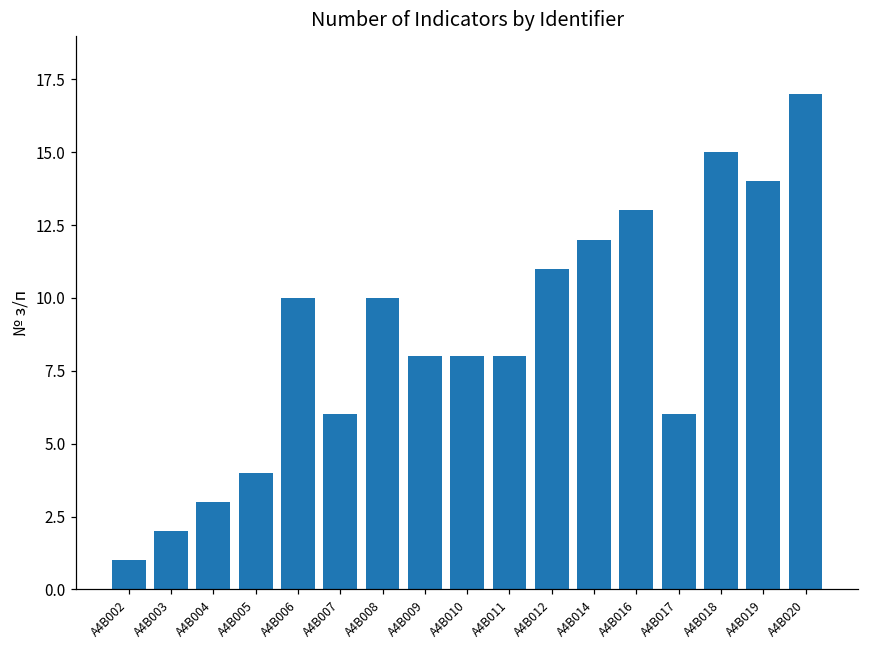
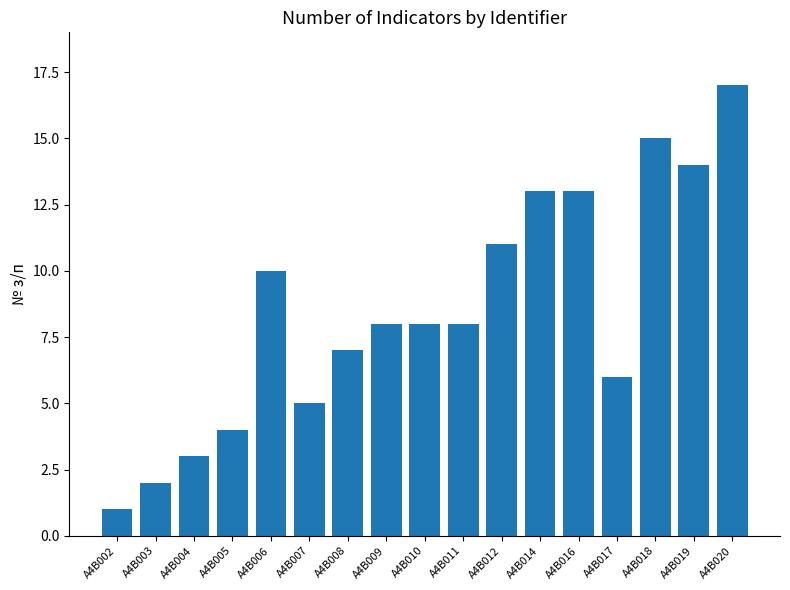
A4B007: 6 -> 5
A4B008: 10 -> 7
A4B014: 12 -> 13
